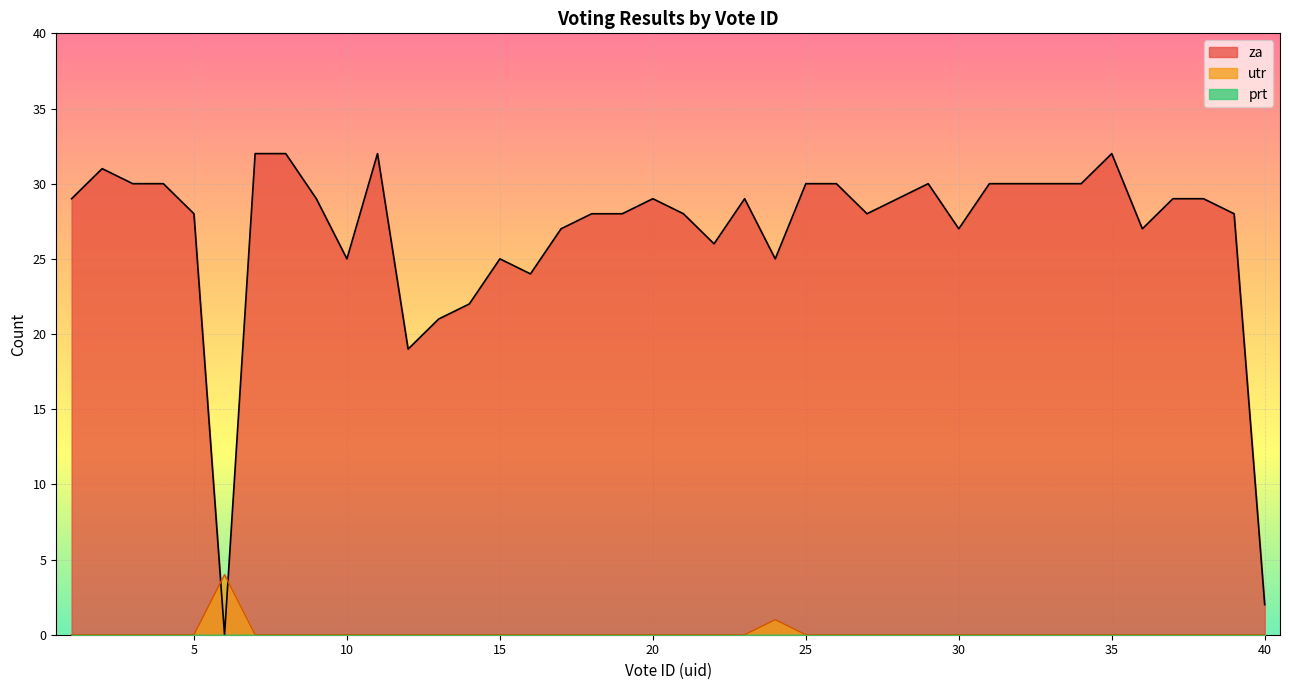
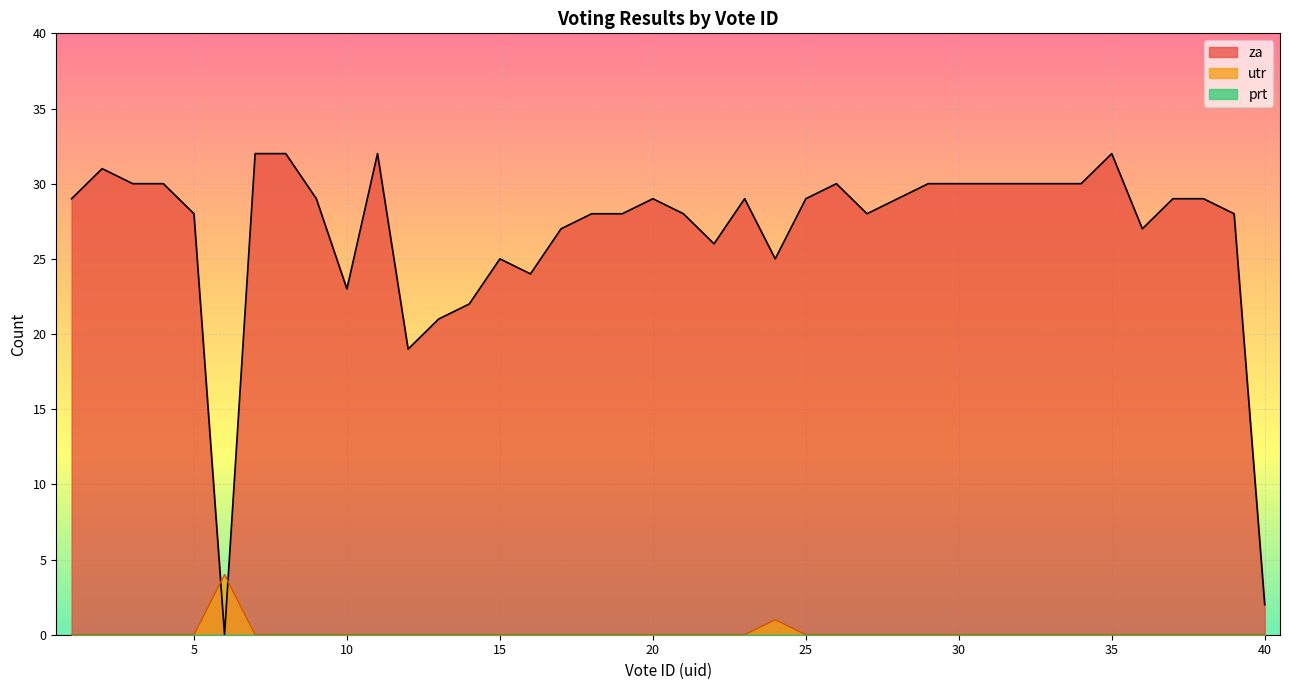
za, 10: 25 -> 23
za, 25: 30 -> 29
za, 30: 27 -> 30
